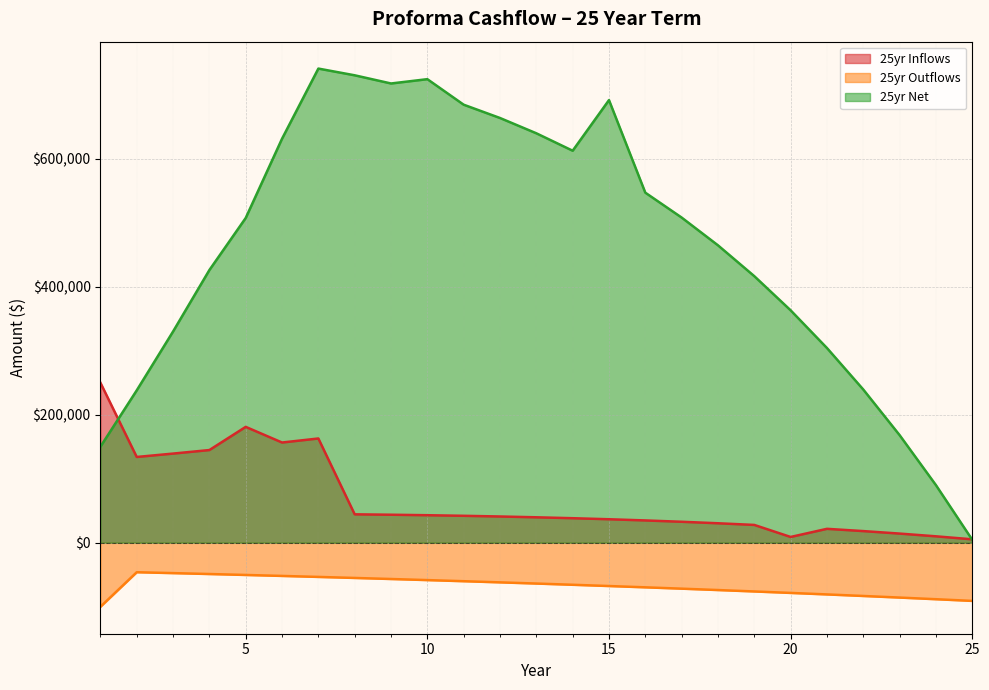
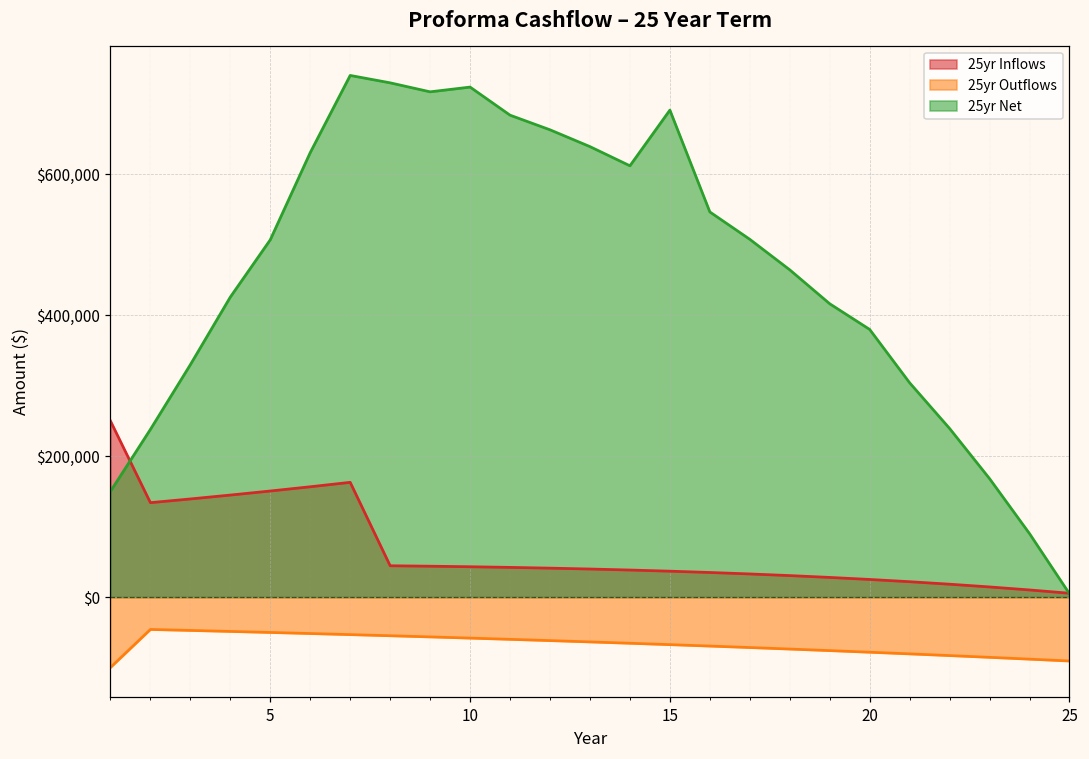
25yr Inflows, 5: $180,000 -> $150,000
25yr Inflows, 20: $10,000 -> $20,000
25yr Net, 20: $360,000 -> $380,000
